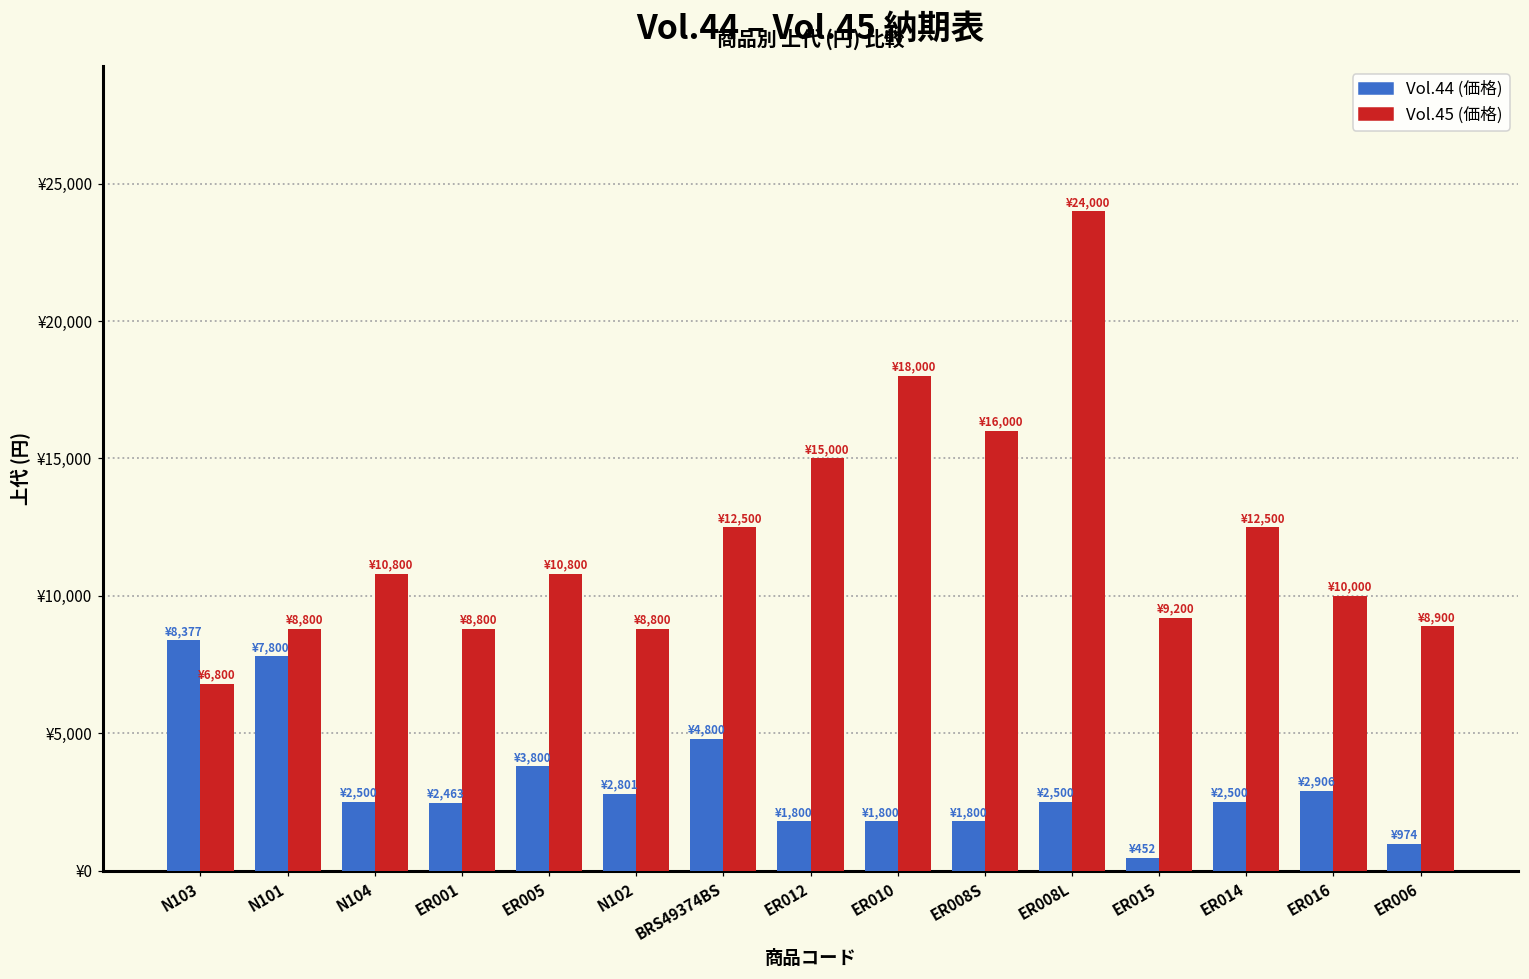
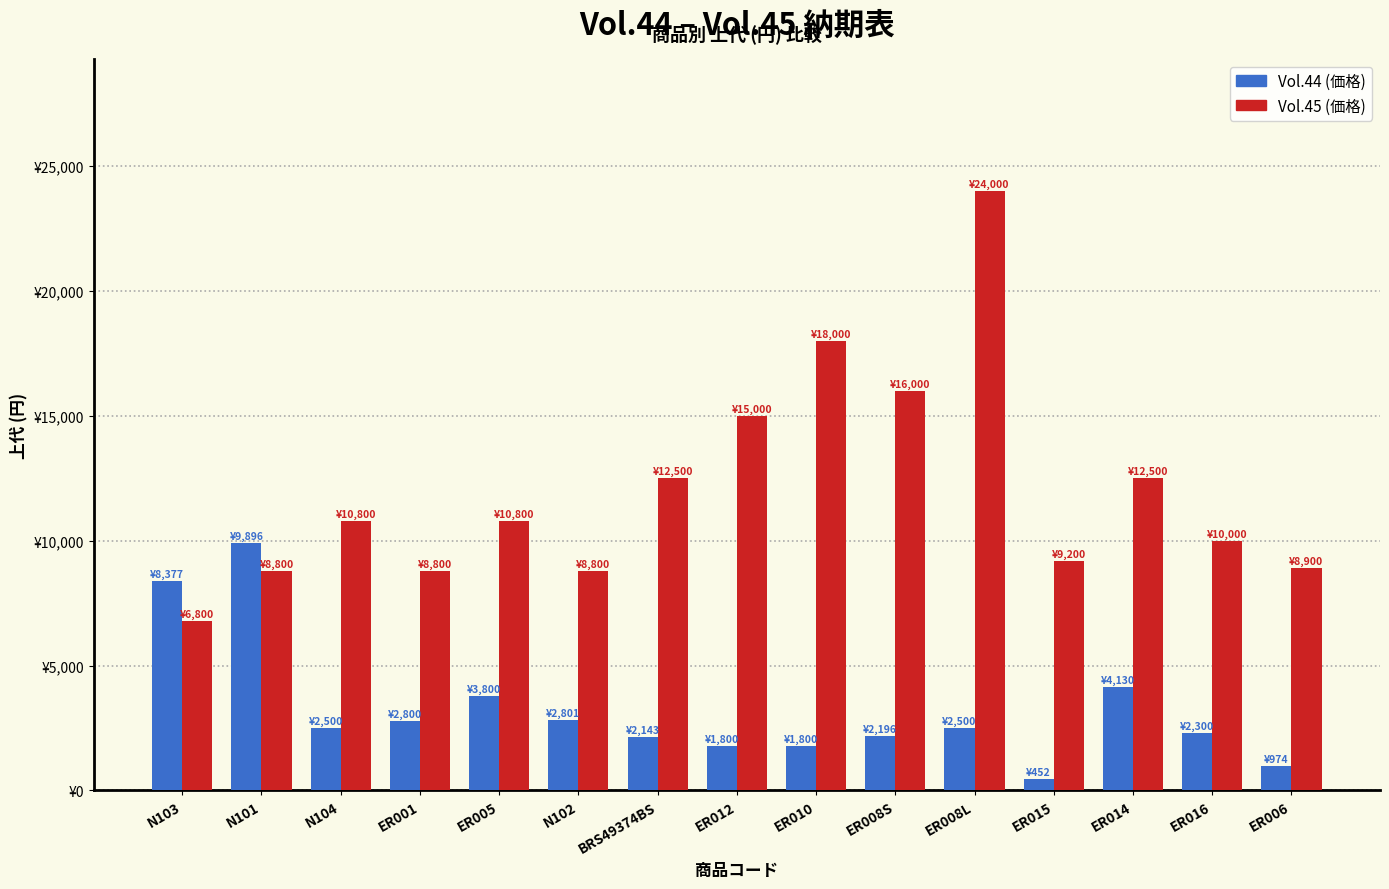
Vol.44 (価格), N101: ¥7,800 -> ¥9,896
Vol.44 (価格), ER001: ¥2,463 -> ¥2,800
Vol.44 (価格), BRS49374BS: ¥4,800 -> ¥2,143
Vol.44 (価格), ER008S: ¥1,800 -> ¥2,196
Vol.44 (価格), ER014: ¥2,500 -> ¥4,130
Vol.44 (価格), ER016: ¥2,906 -> ¥2,300
